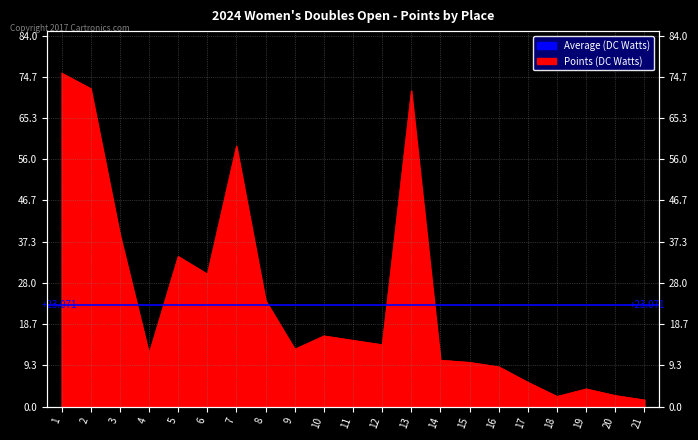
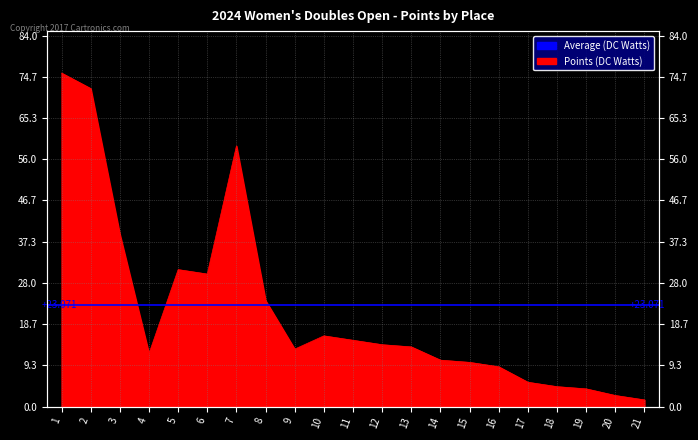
5: 34 -> 31
13: 72 -> 14
18: 2 -> 5
